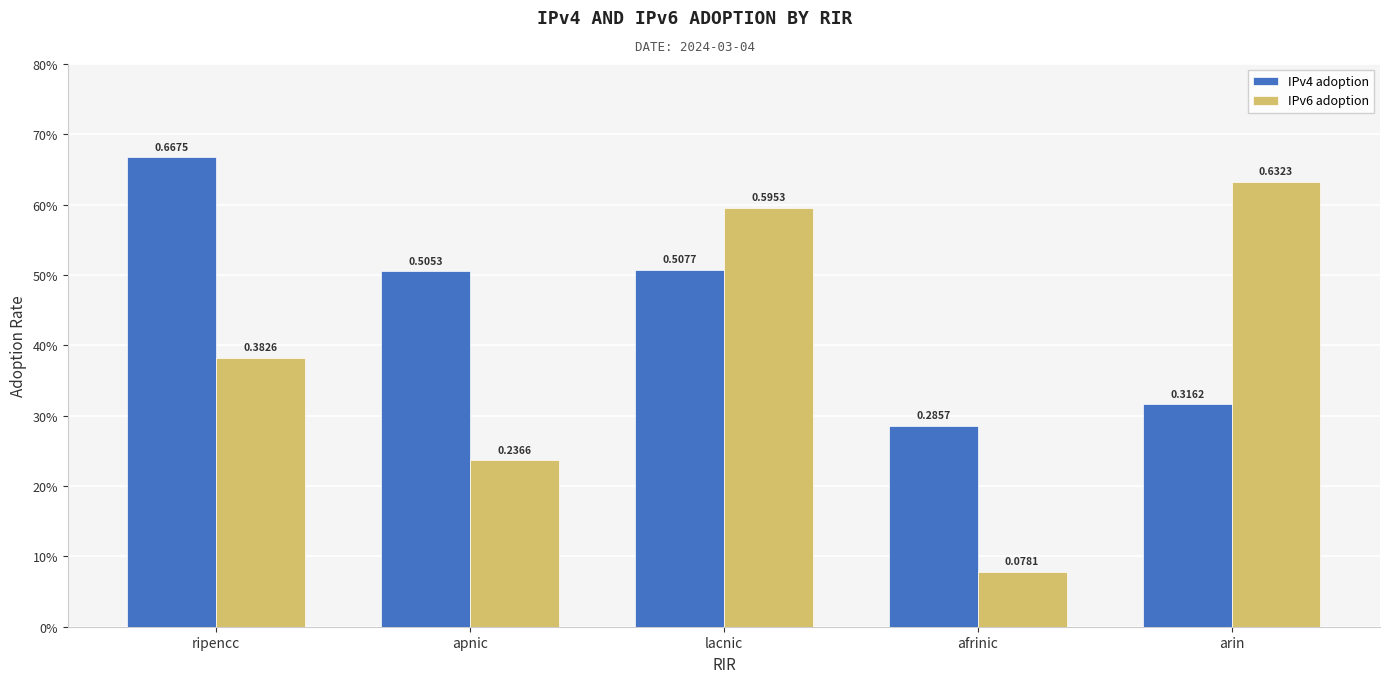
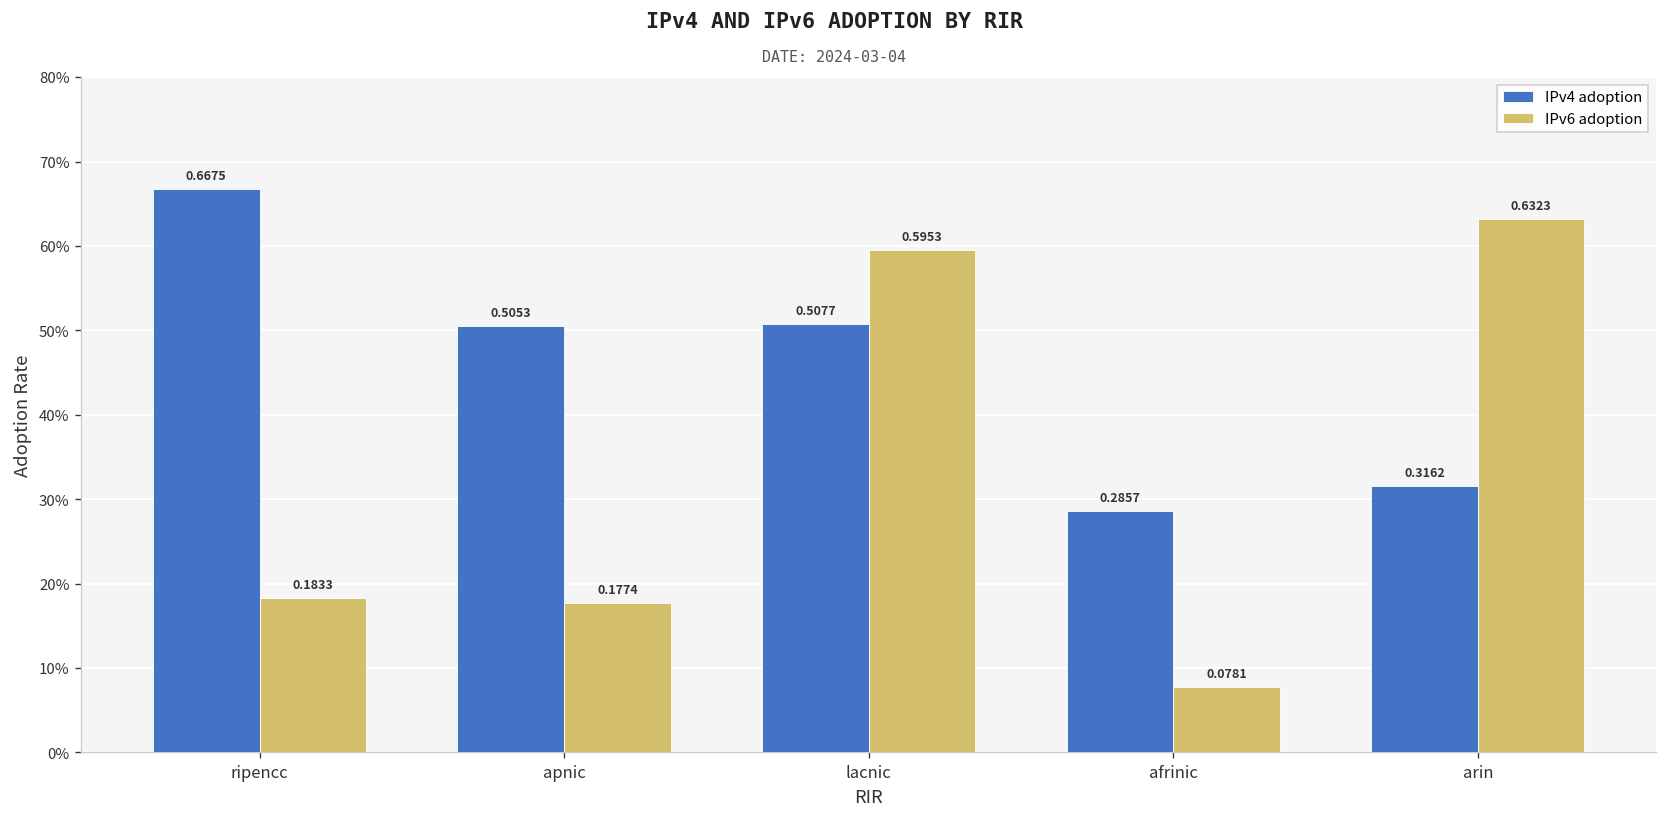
IPv6 adoption, ripencc: 0.3826 -> 0.1833
IPv6 adoption, apnic: 0.2366 -> 0.1774
